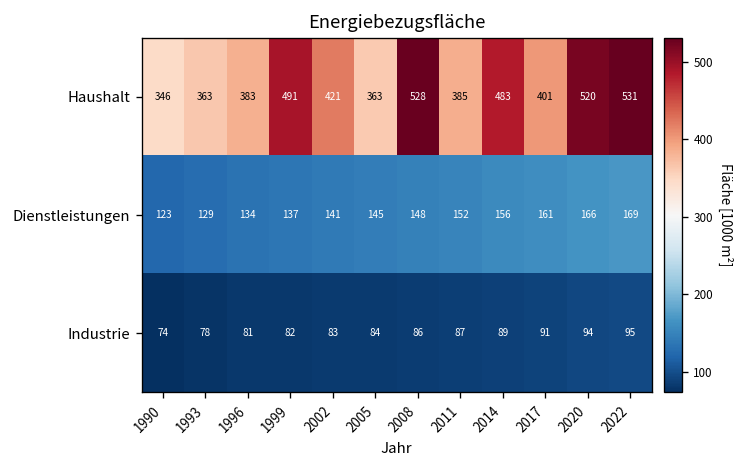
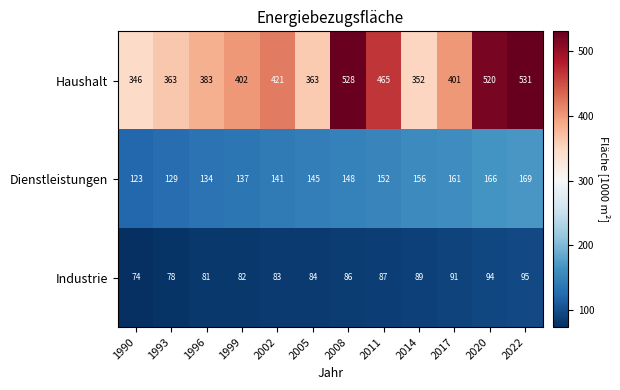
Haushalt, 1999: 491 -> 402
Haushalt, 2011: 385 -> 465
Haushalt, 2014: 483 -> 352
